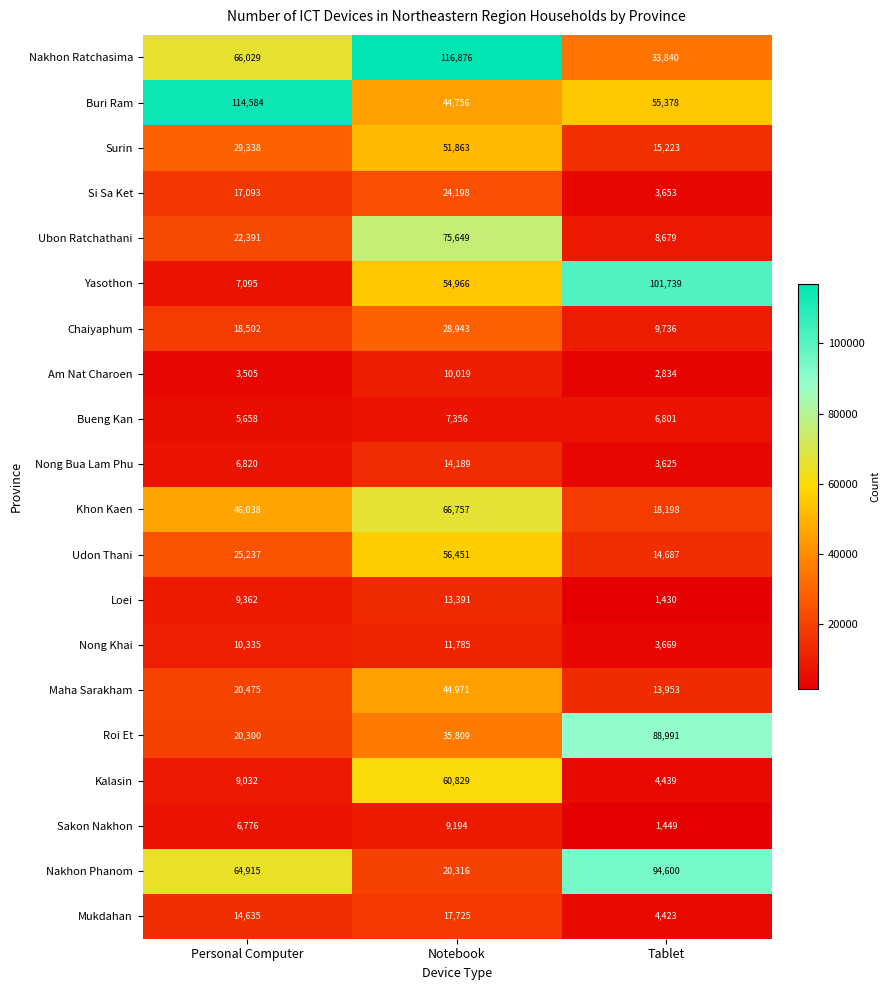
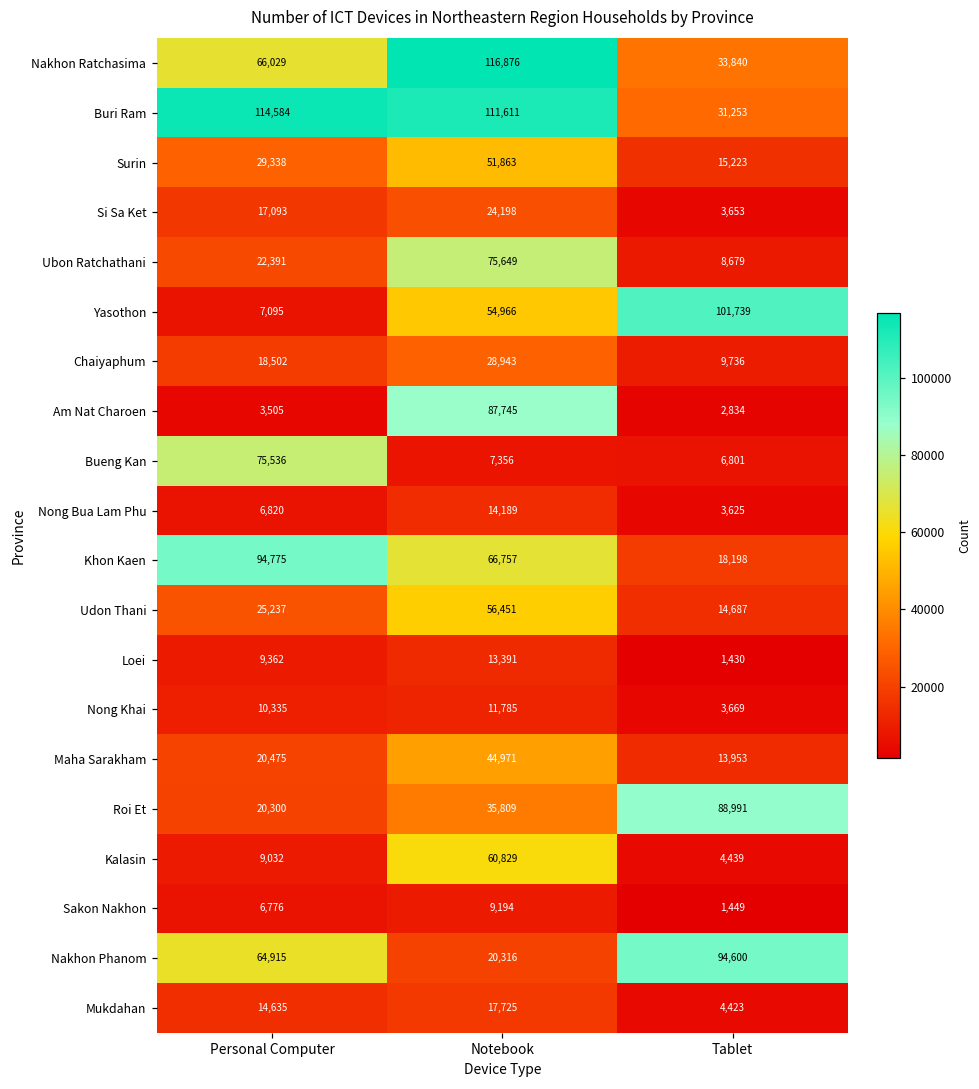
Buri Ram, Notebook: 44,756 -> 111,611
Buri Ram, Tablet: 55,378 -> 31,253
Am Nat Charoen, Notebook: 10,019 -> 87,745
Bueng Kan, Personal Computer: 5,658 -> 75,536
Khon Kaen, Personal Computer: 46,038 -> 94,775
